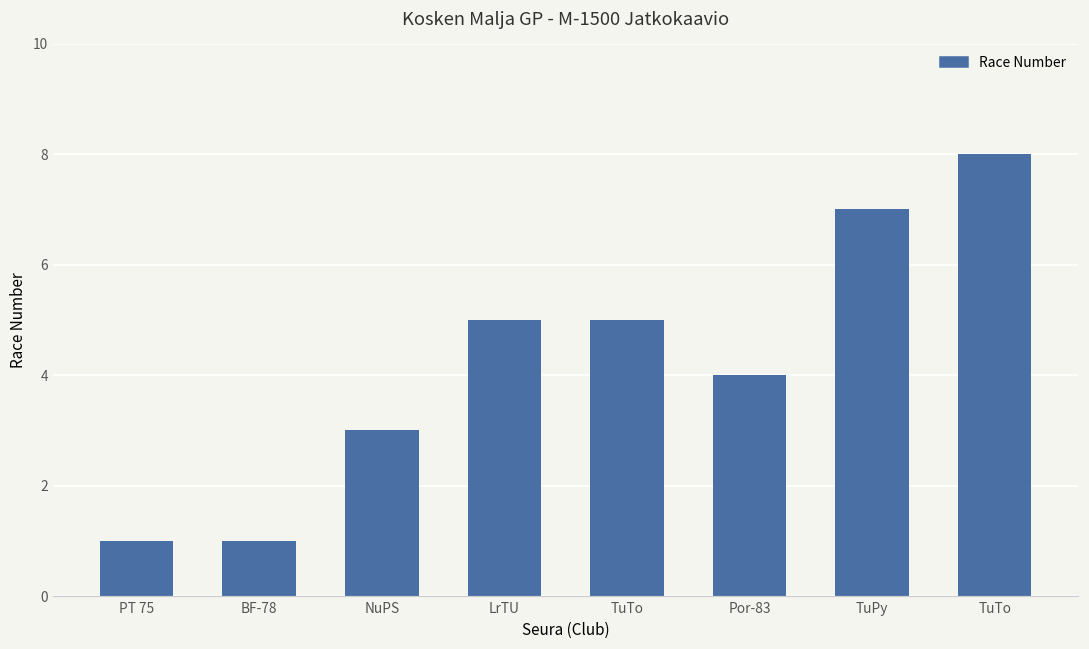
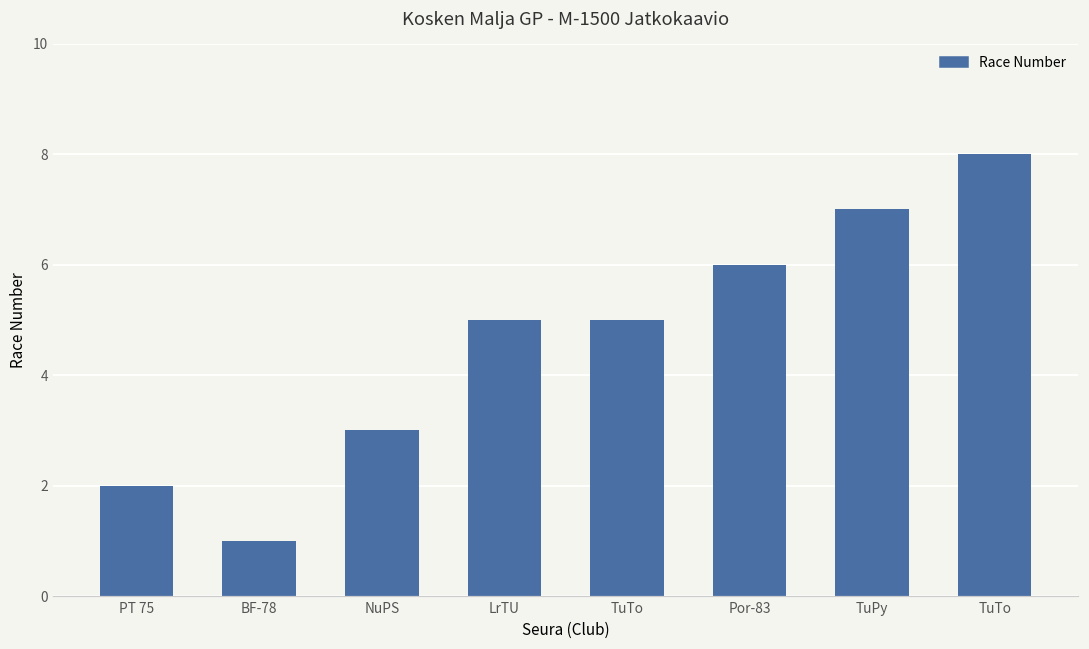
PT 75: 1 -> 2
Por-83: 4 -> 6
